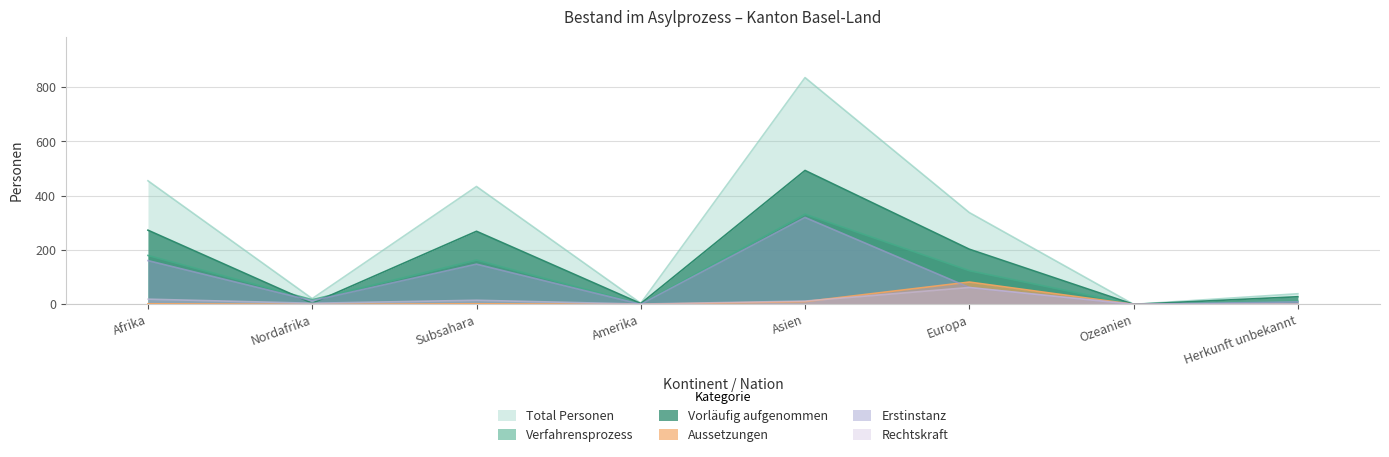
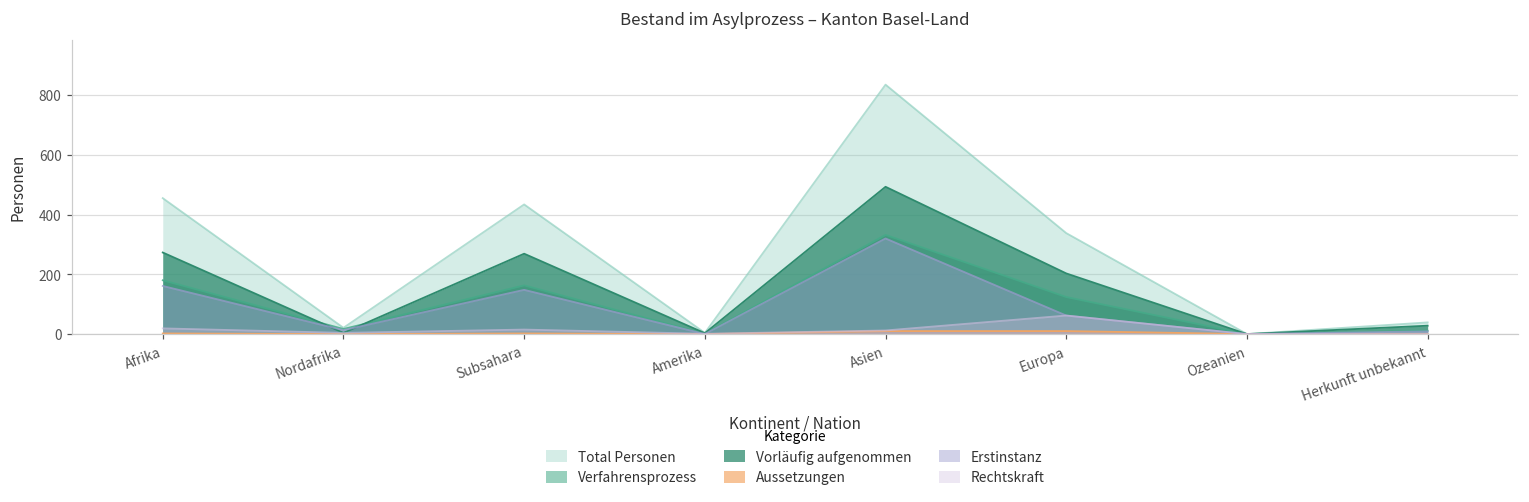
Aussetzungen, Europa: 80 -> 10
